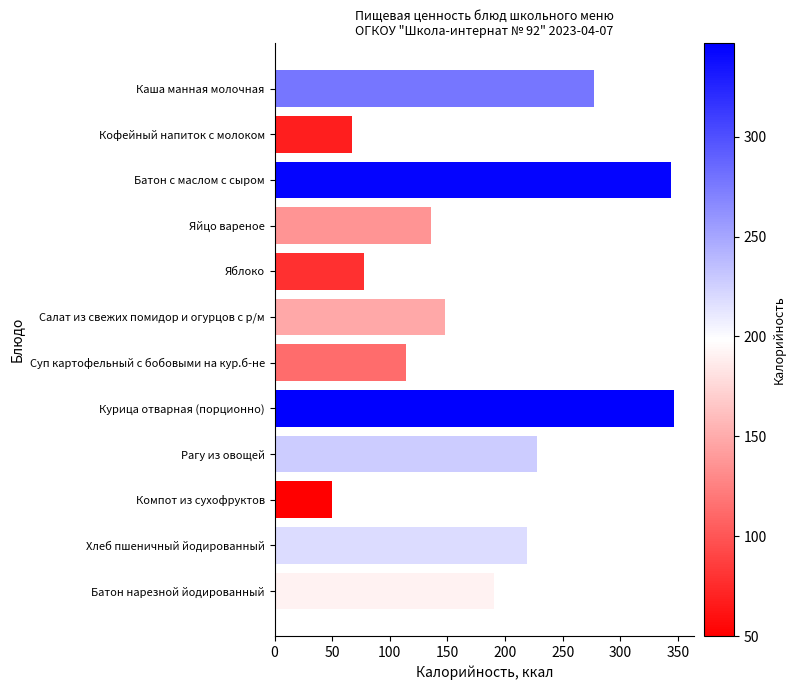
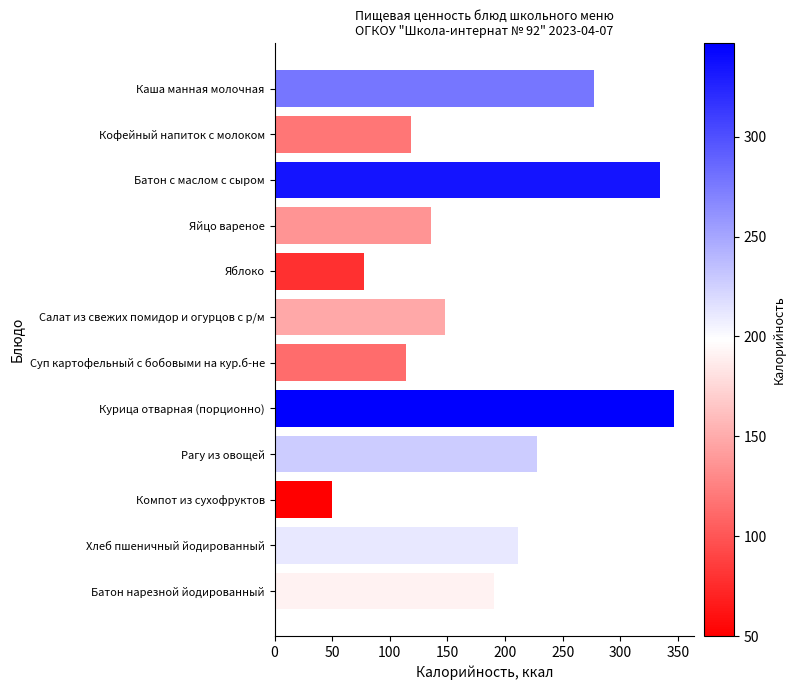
Кофейный напиток с молоком: 67 -> 119
Батон с маслом с сыром: 344 -> 335
Хлеб пшеничный йодированный: 219 -> 211
